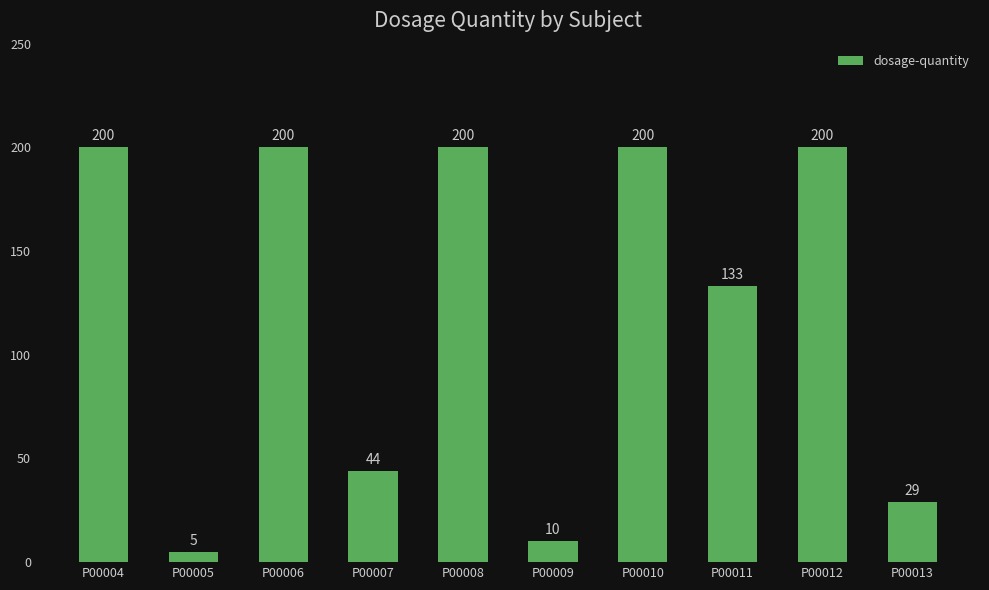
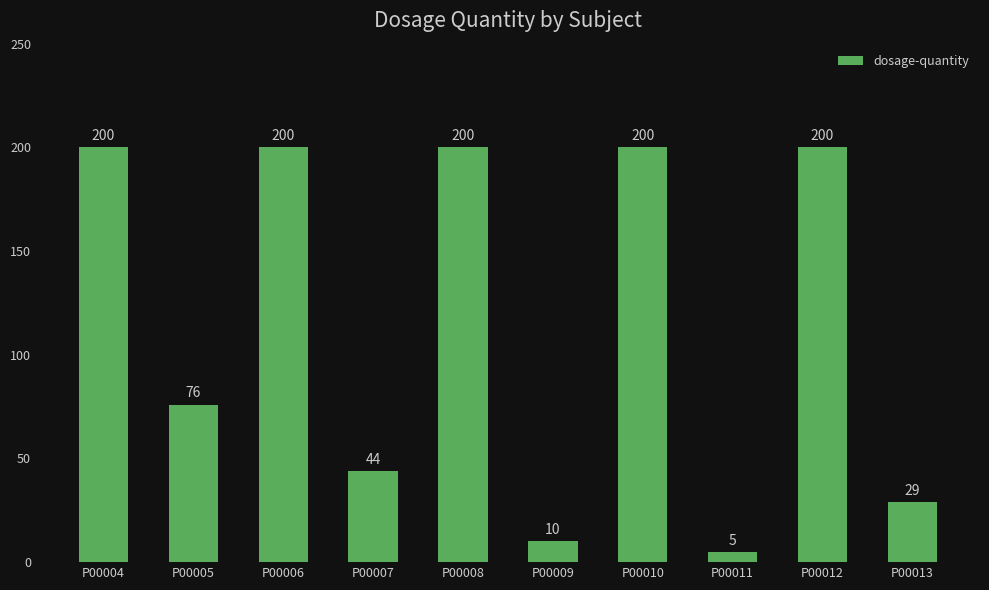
P00005: 5 -> 76
P00011: 133 -> 5
